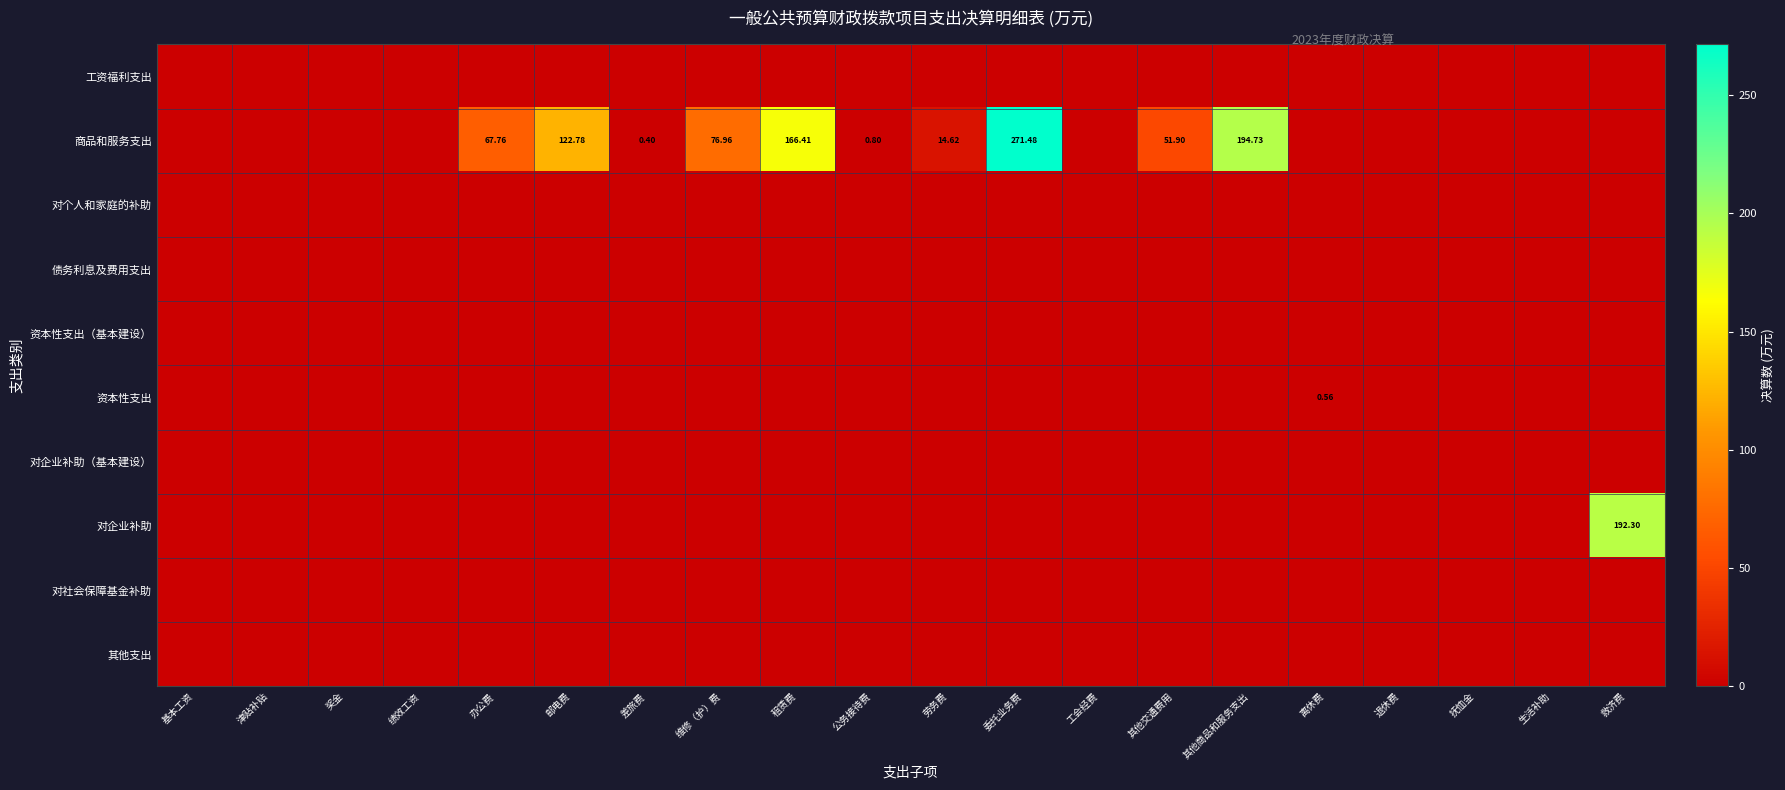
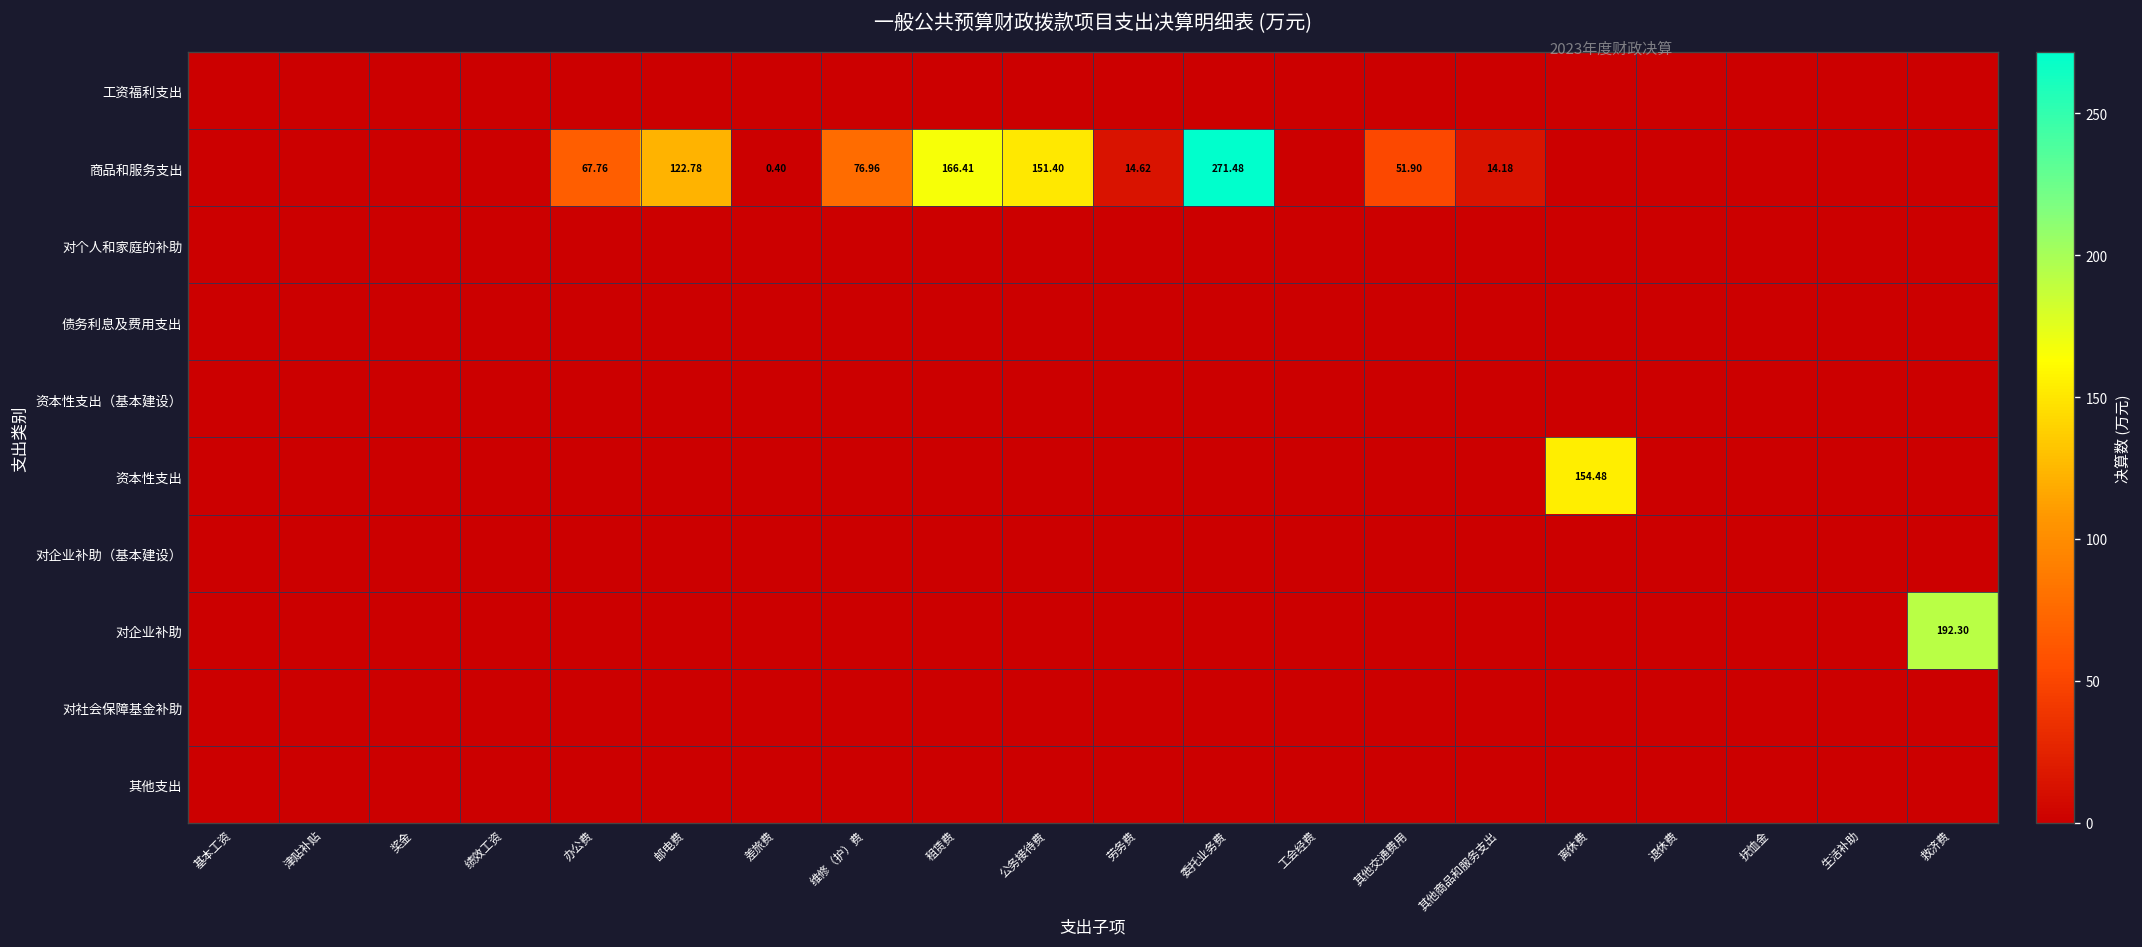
商品和服务支出, 公务接待费: 0.80 -> 151.40
商品和服务支出, 其他商品和服务支出: 194.73 -> 14.18
资本性支出, 离休费: 0.56 -> 154.48
